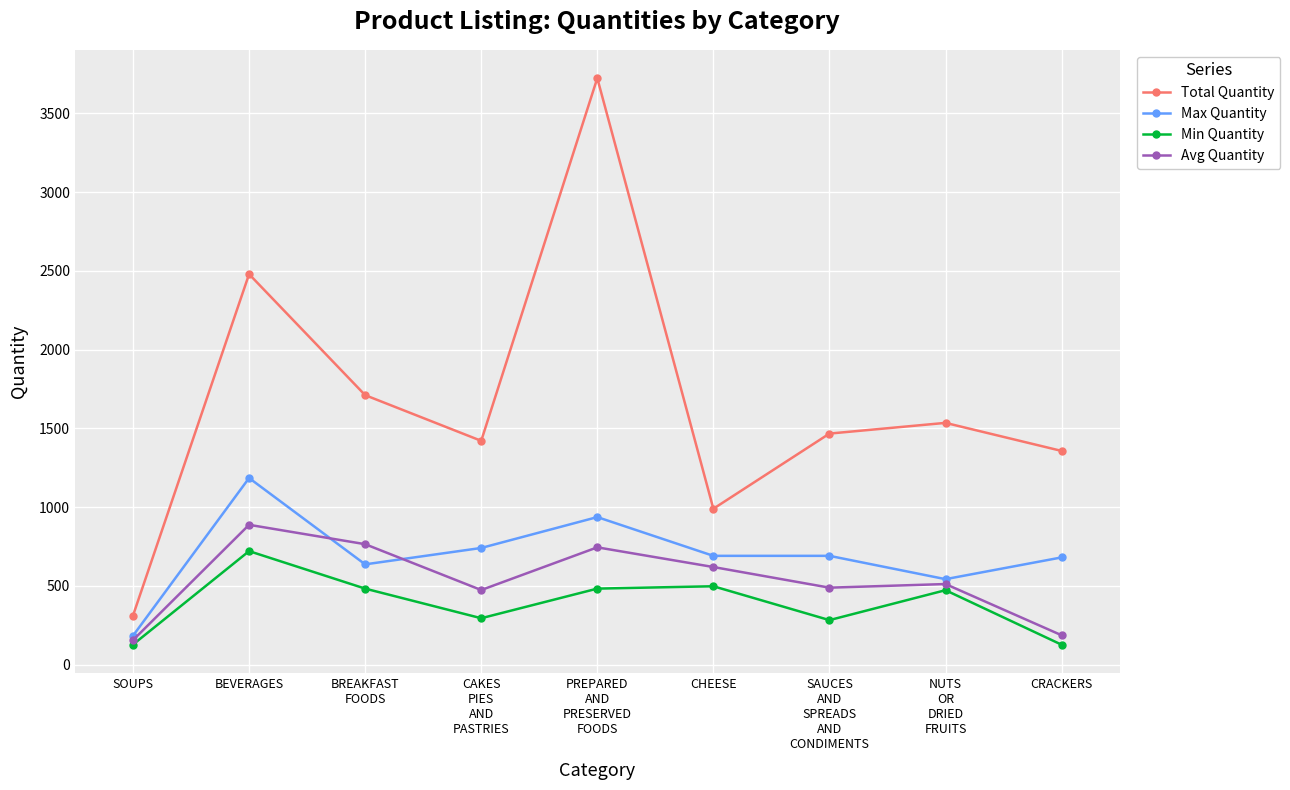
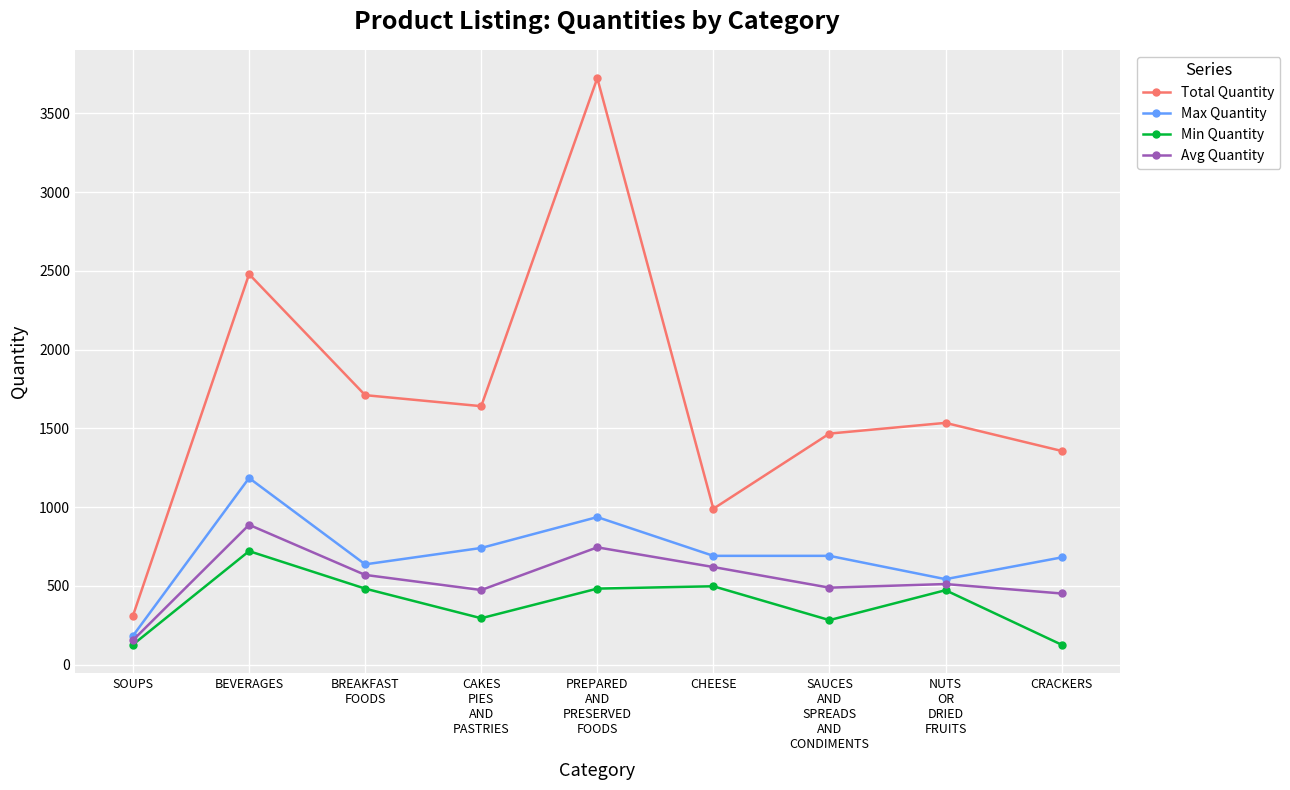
Avg Quantity, BREAKFAST FOODS: 770 -> 570
Total Quantity, CAKES PIES AND PASTRIES: 1420 -> 1640
Avg Quantity, CRACKERS: 190 -> 450
